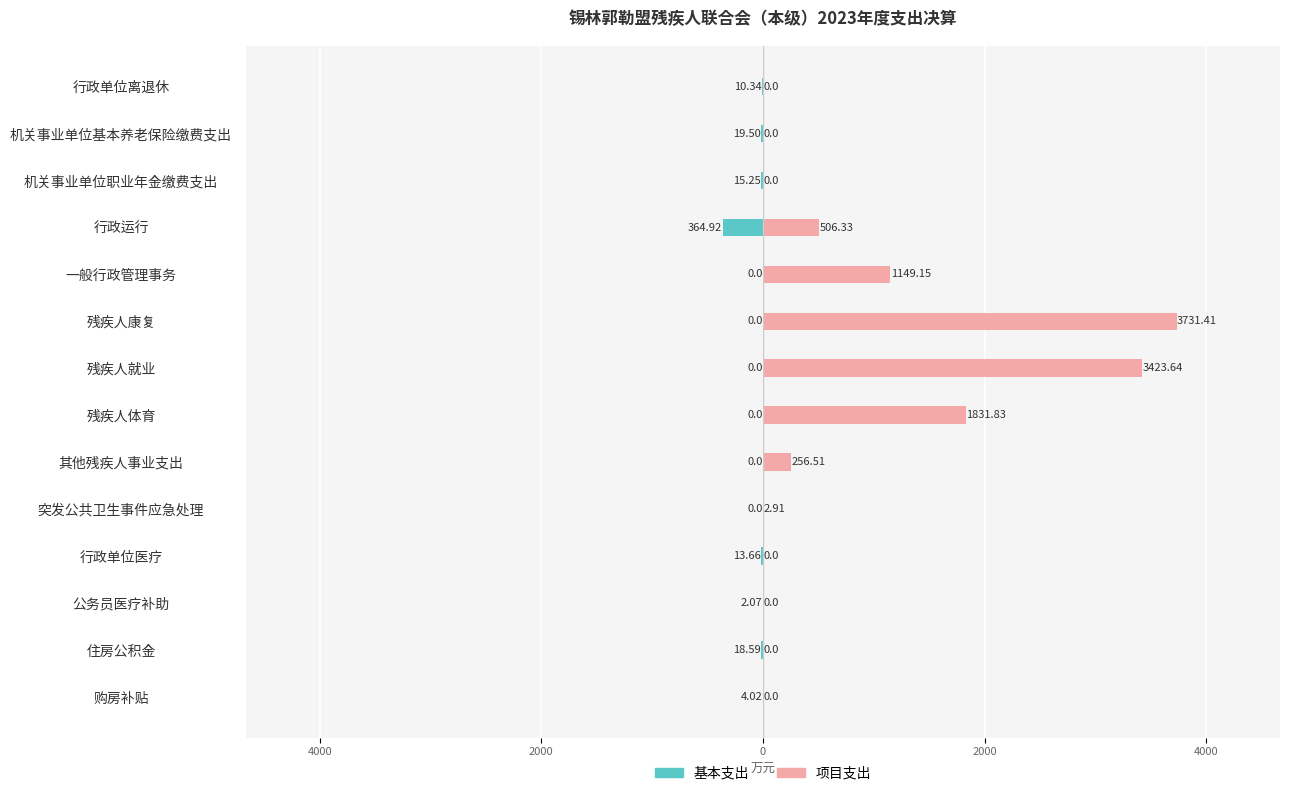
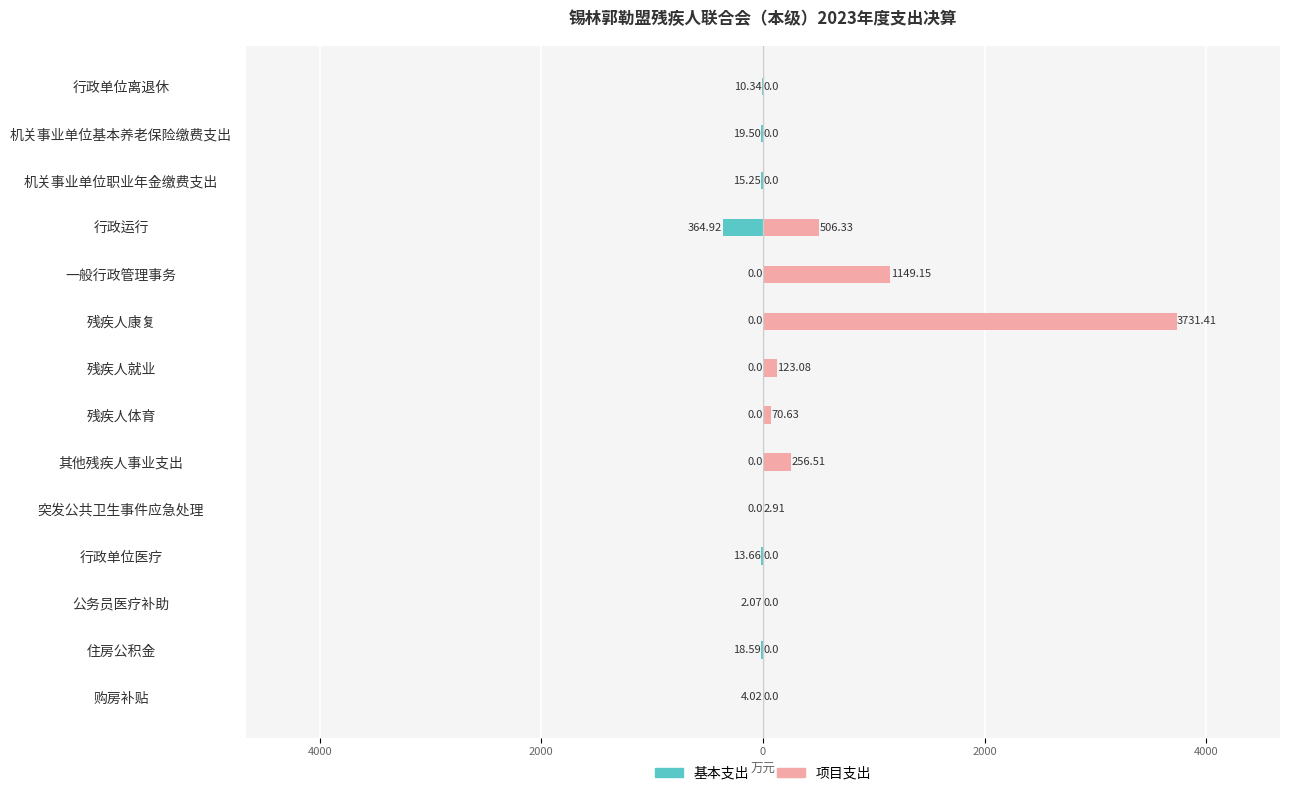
项目支出, 残疾人就业: 3423.64 -> 123.08
项目支出, 残疾人体育: 1831.83 -> 70.63
